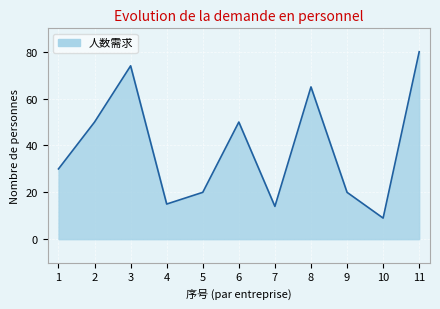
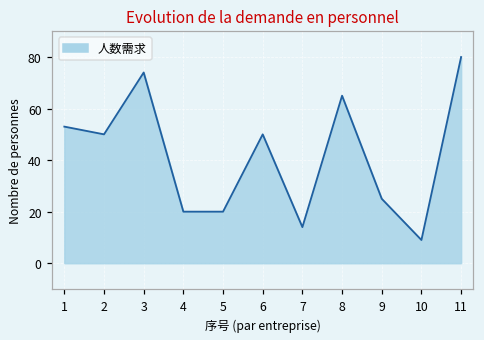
1: 30 -> 53
4: 15 -> 20
9: 20 -> 25
